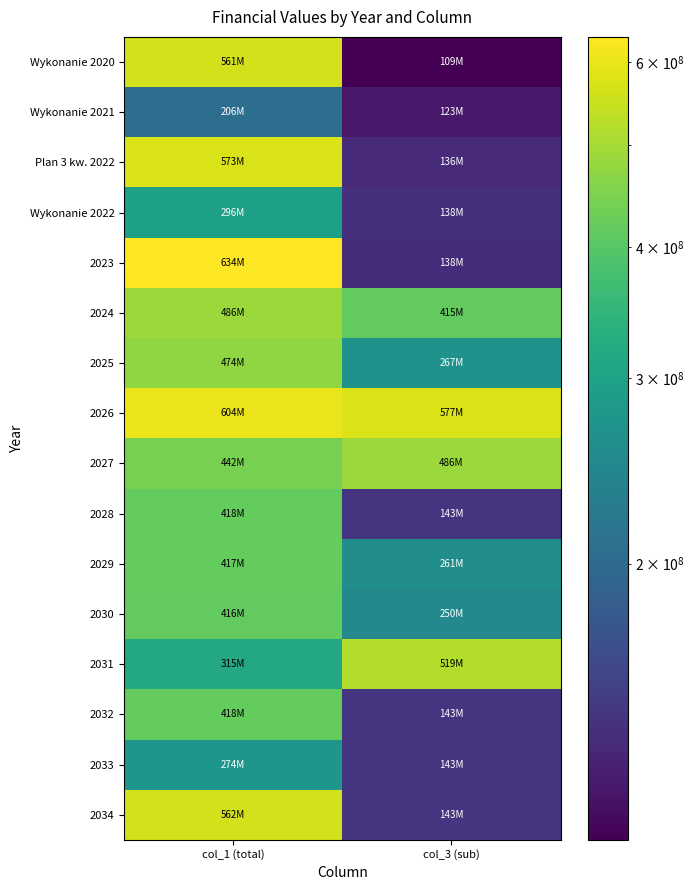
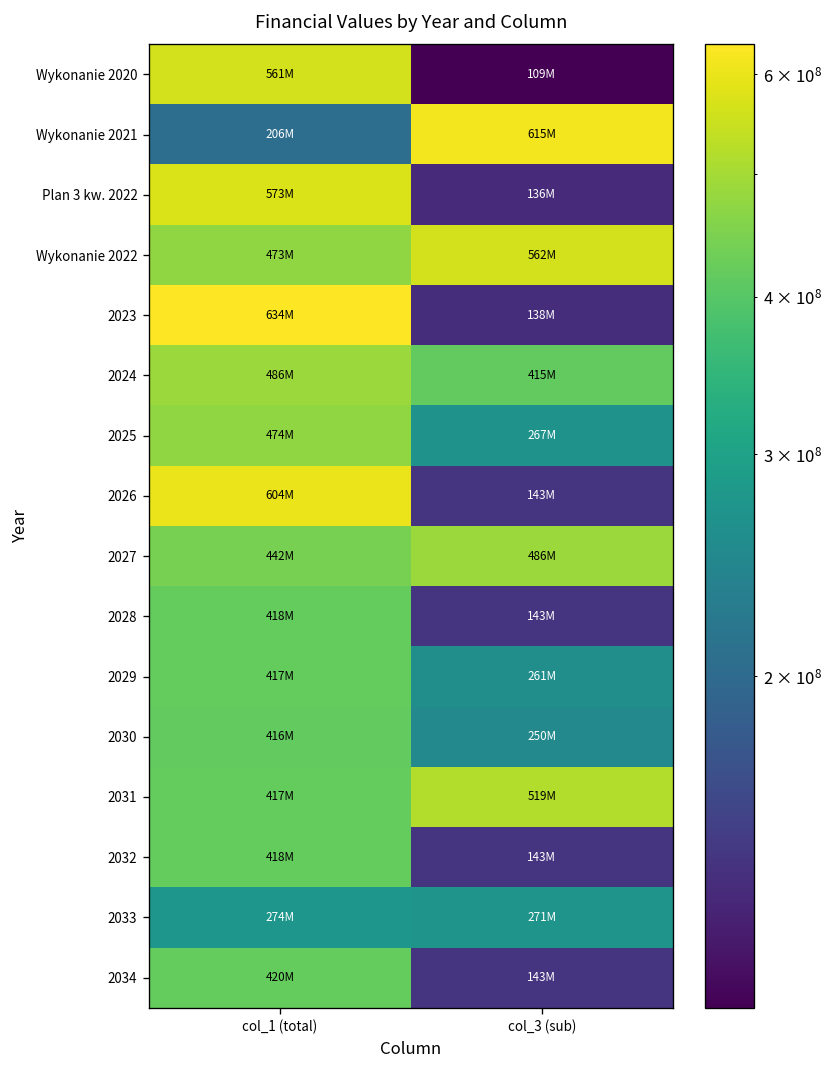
Wykonanie 2021, col_3 (sub): 123M -> 615M
Wykonanie 2022, col_1 (total): 296M -> 473M
Wykonanie 2022, col_3 (sub): 138M -> 562M
2026, col_3 (sub): 577M -> 143M
2031, col_1 (total): 315M -> 417M
2033, col_3 (sub): 143M -> 271M
2034, col_1 (total): 562M -> 420M
